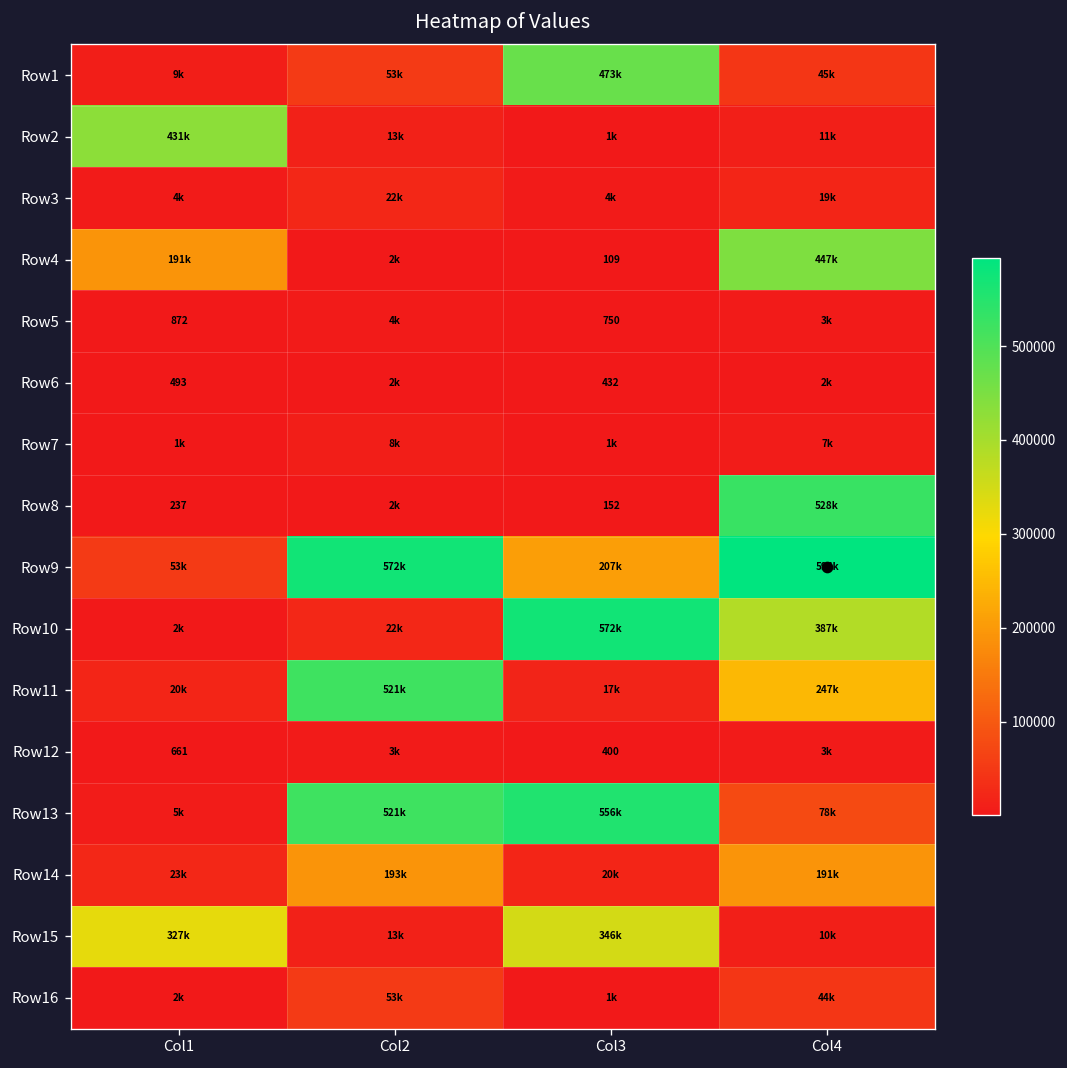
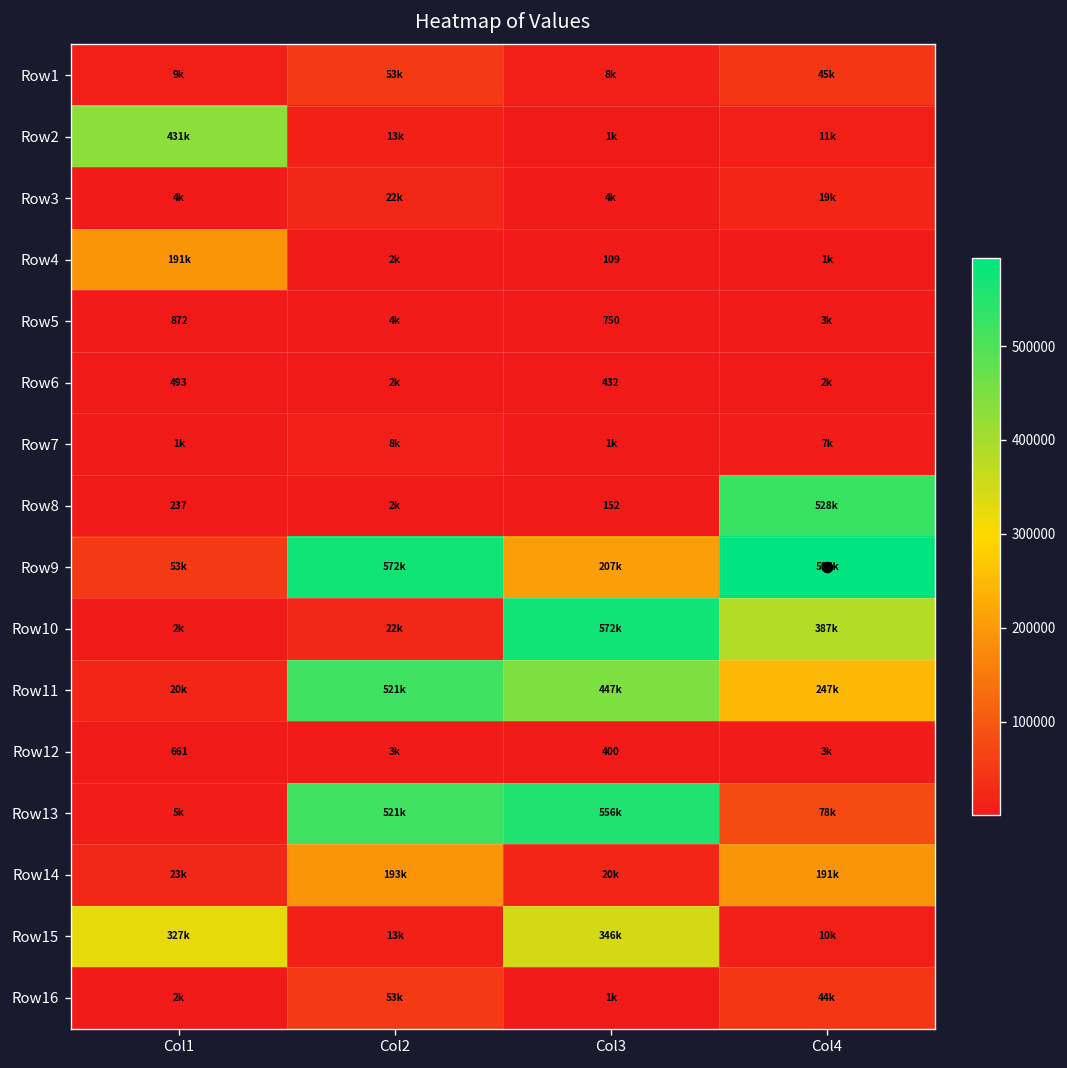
Row1, Col3: 473k -> 8k
Row4, Col4: 447k -> 1k
Row11, Col3: 17k -> 447k
